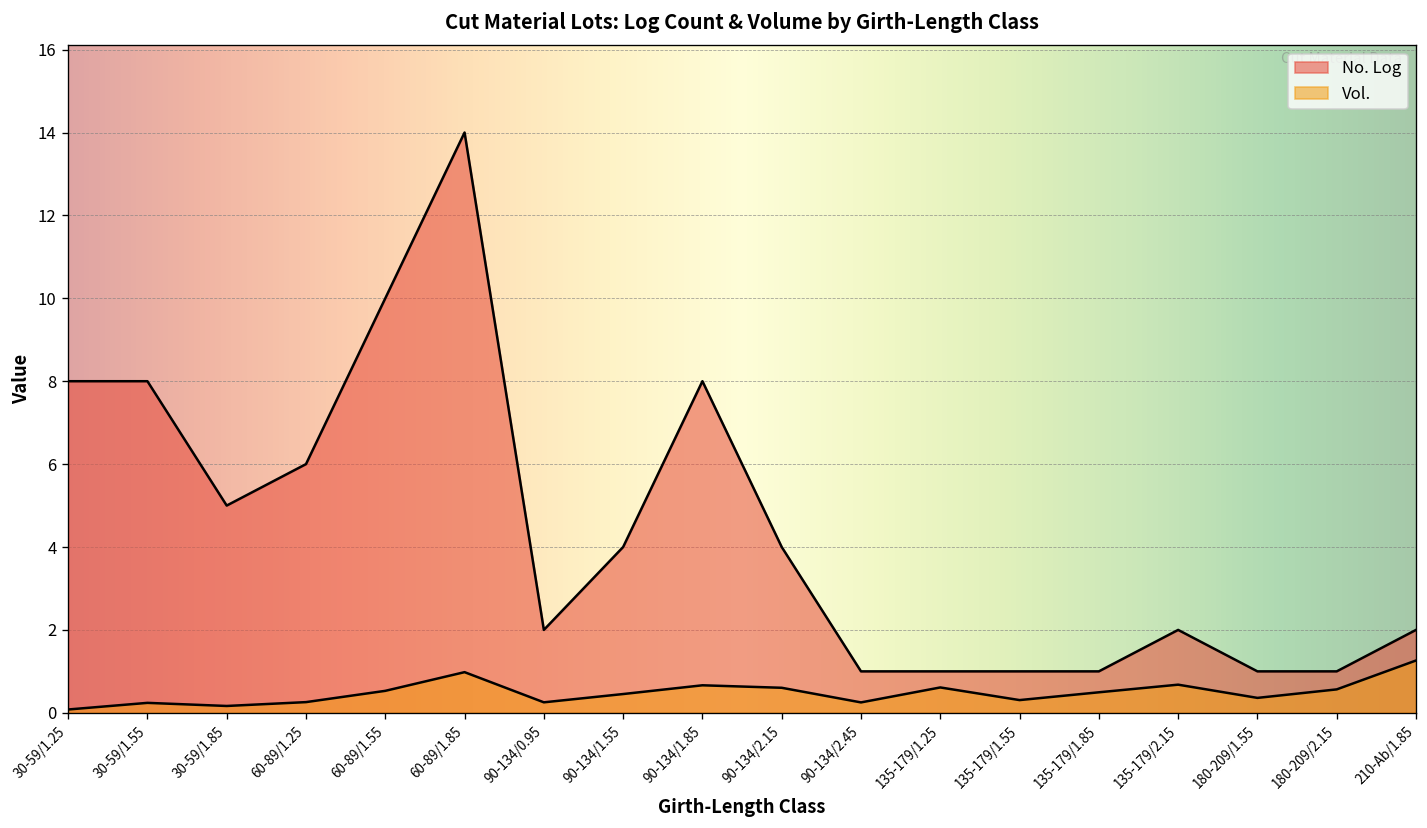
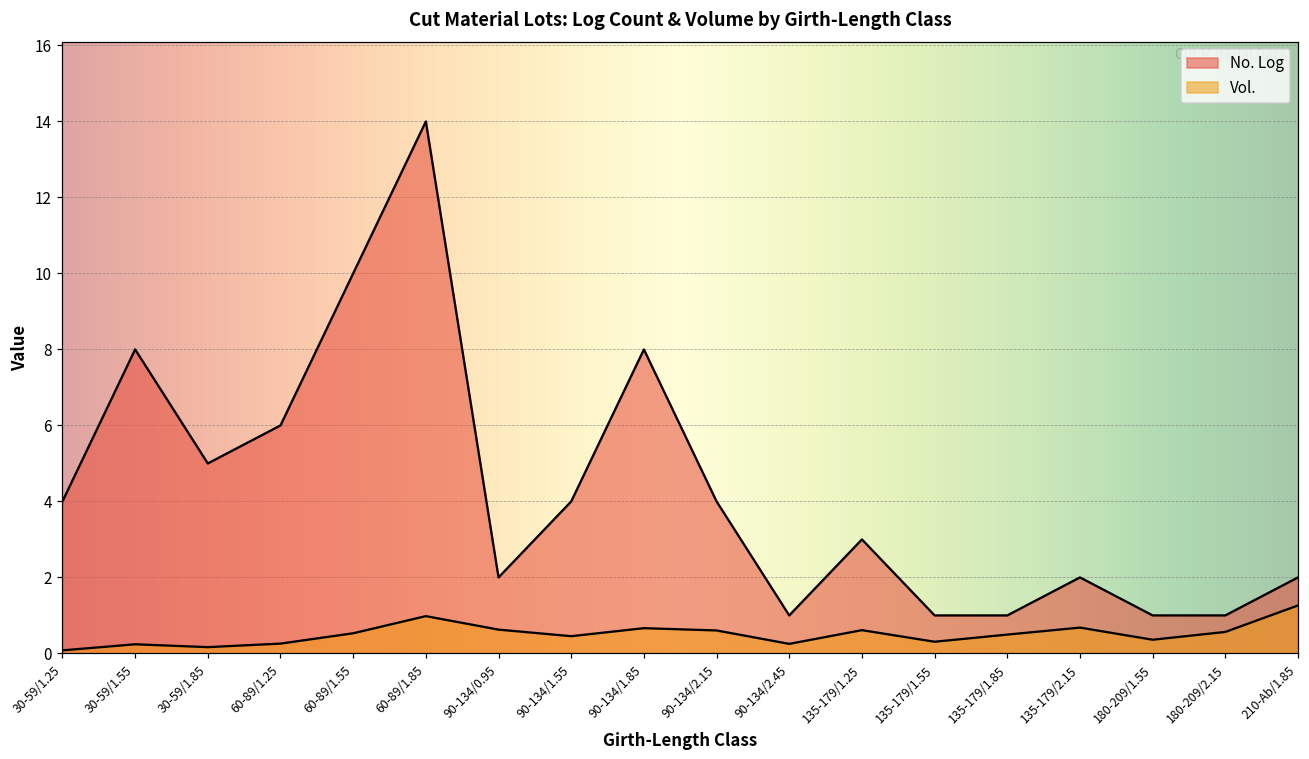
No. Log, 30-59/1.25: 8 -> 4
Vol., 90-134/0.95: 0.3 -> 0.6
No. Log, 135-179/1.25: 1 -> 3
